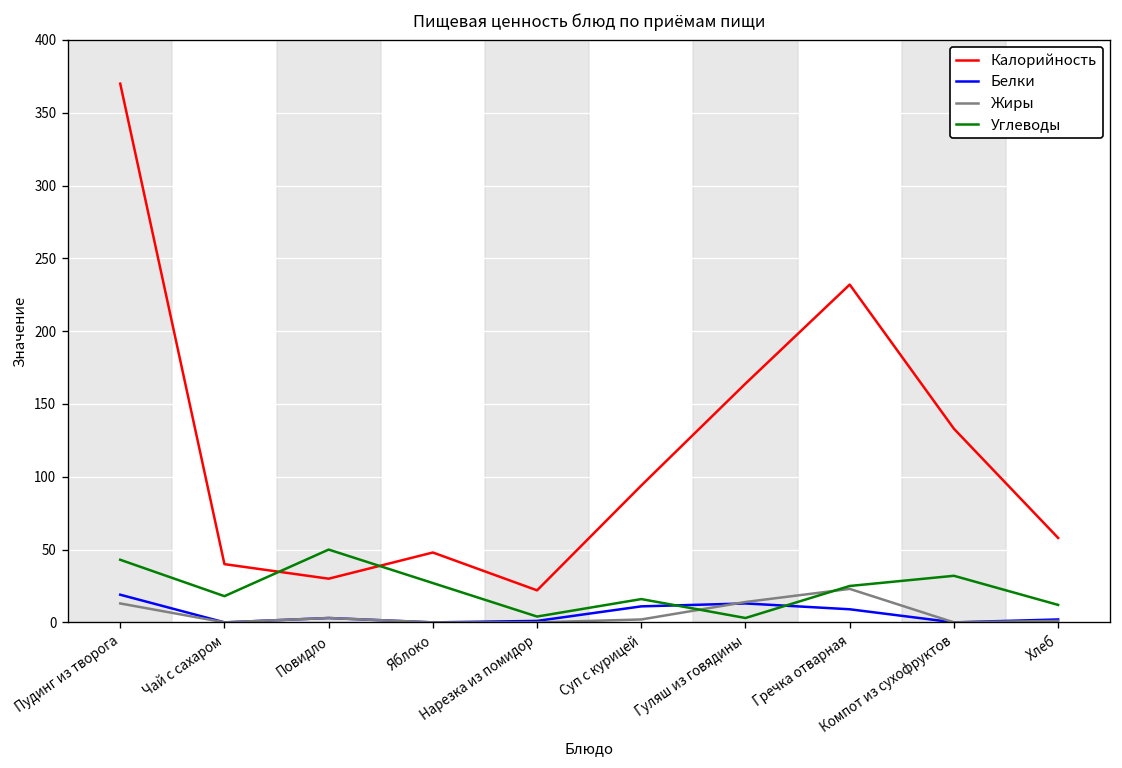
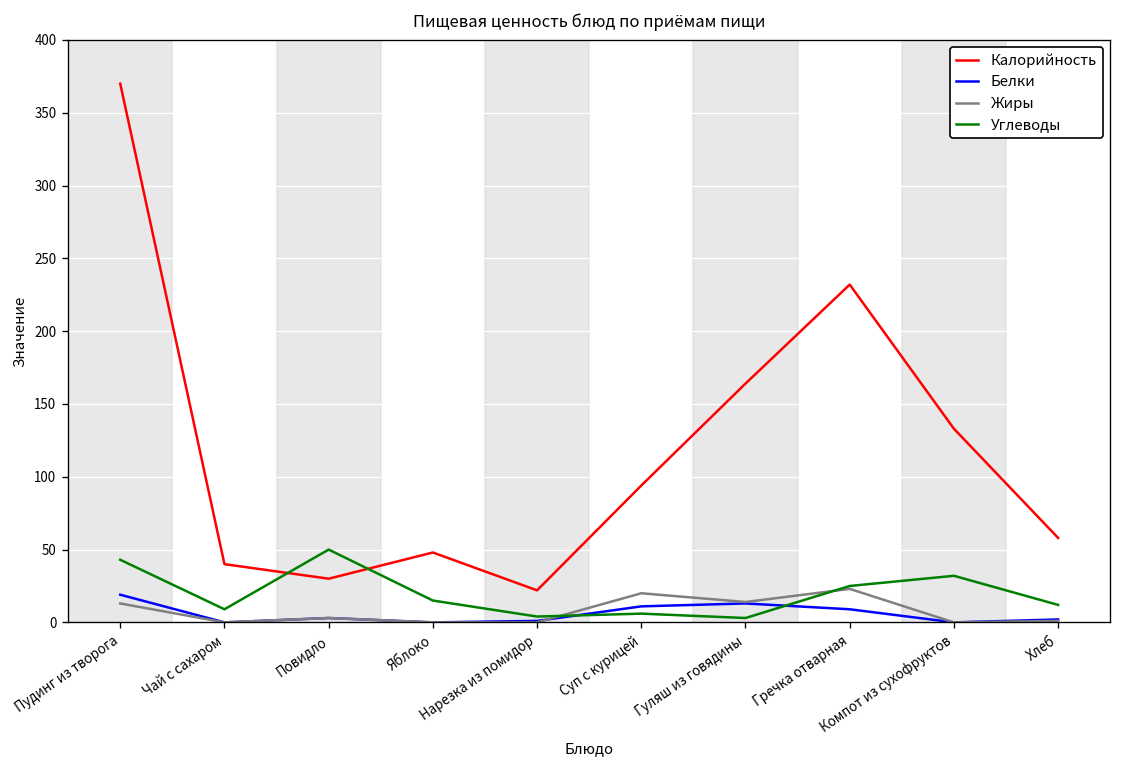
Углеводы, Чай с сахаром: 18 -> 9
Углеводы, Яблоко: 27 -> 15
Жиры, Суп с курицей: 2 -> 20
Углеводы, Суп с курицей: 16 -> 6
